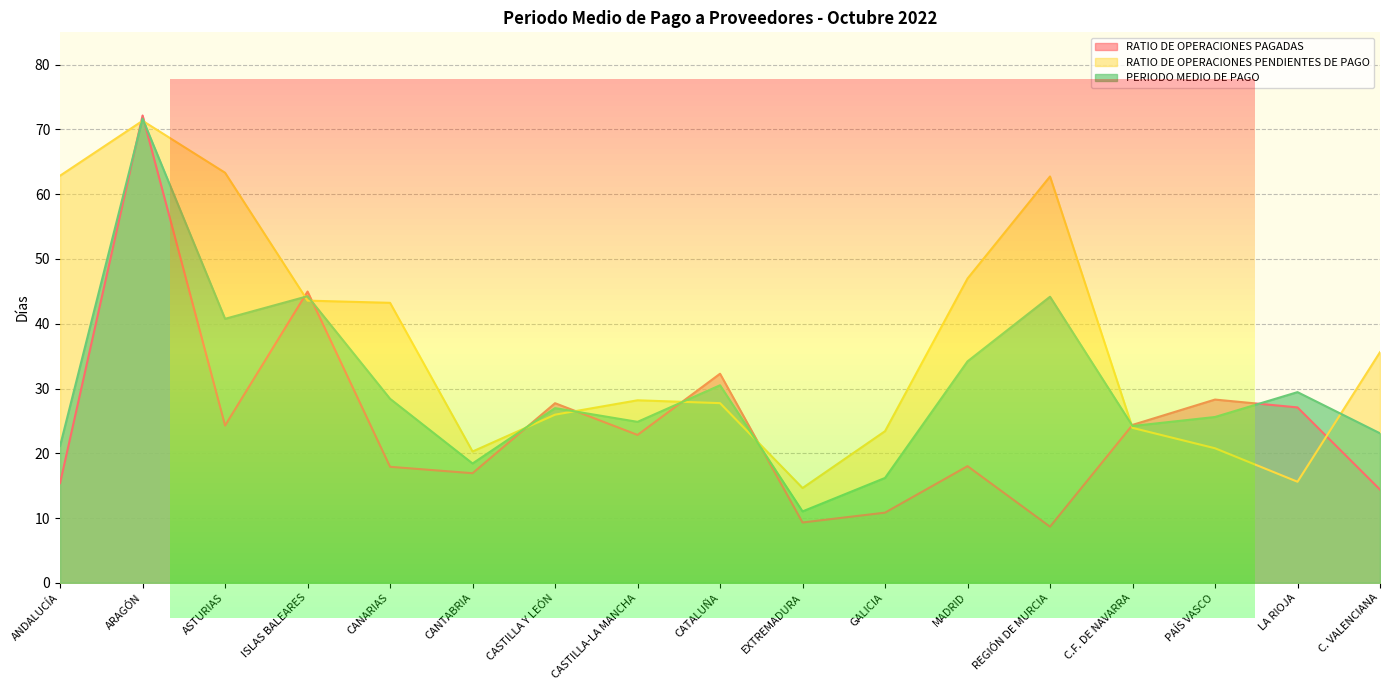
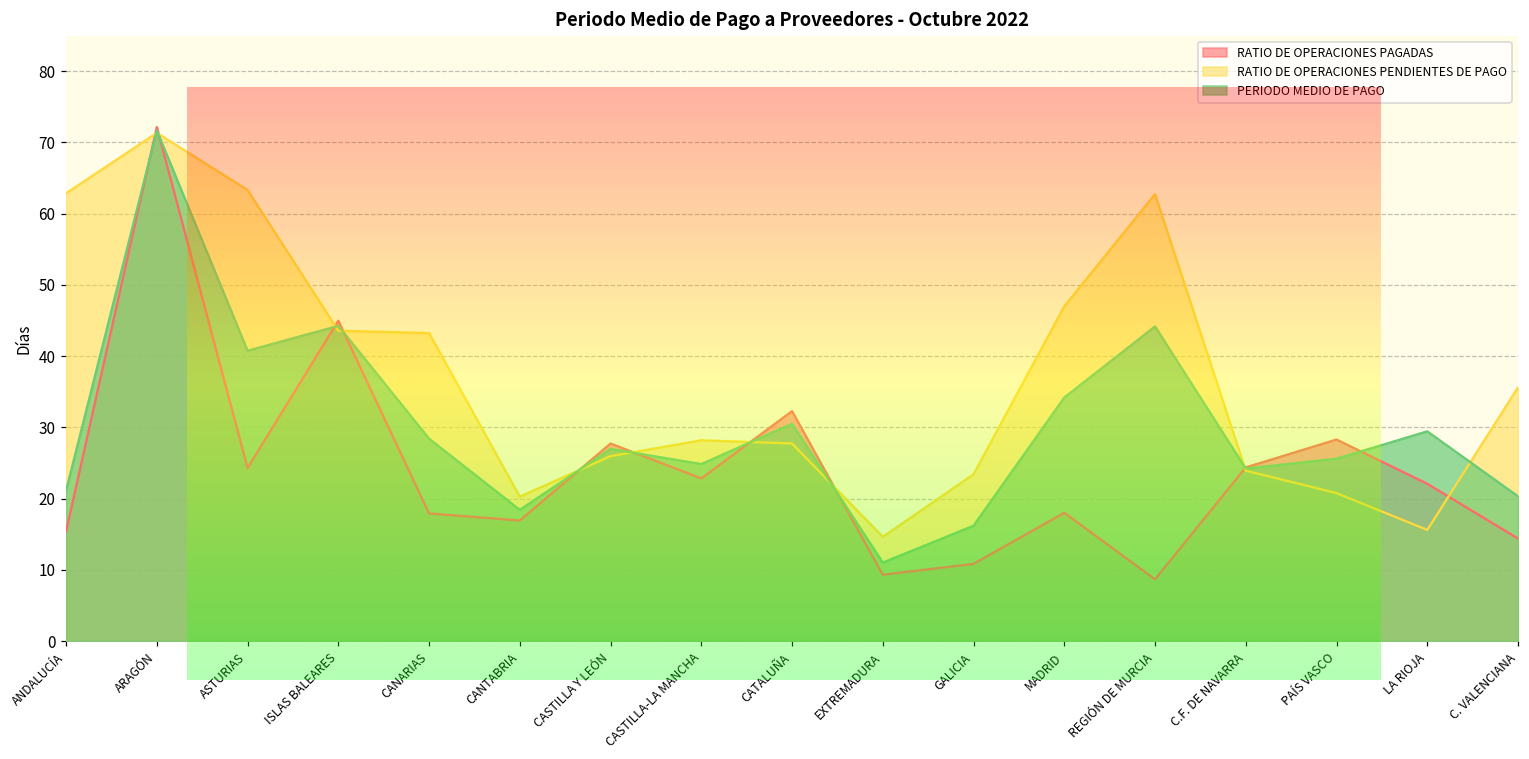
RATIO DE OPERACIONES PAGADAS, LA RIOJA: 27 -> 22
PERIODO MEDIO DE PAGO, C. VALENCIANA: 23 -> 20
